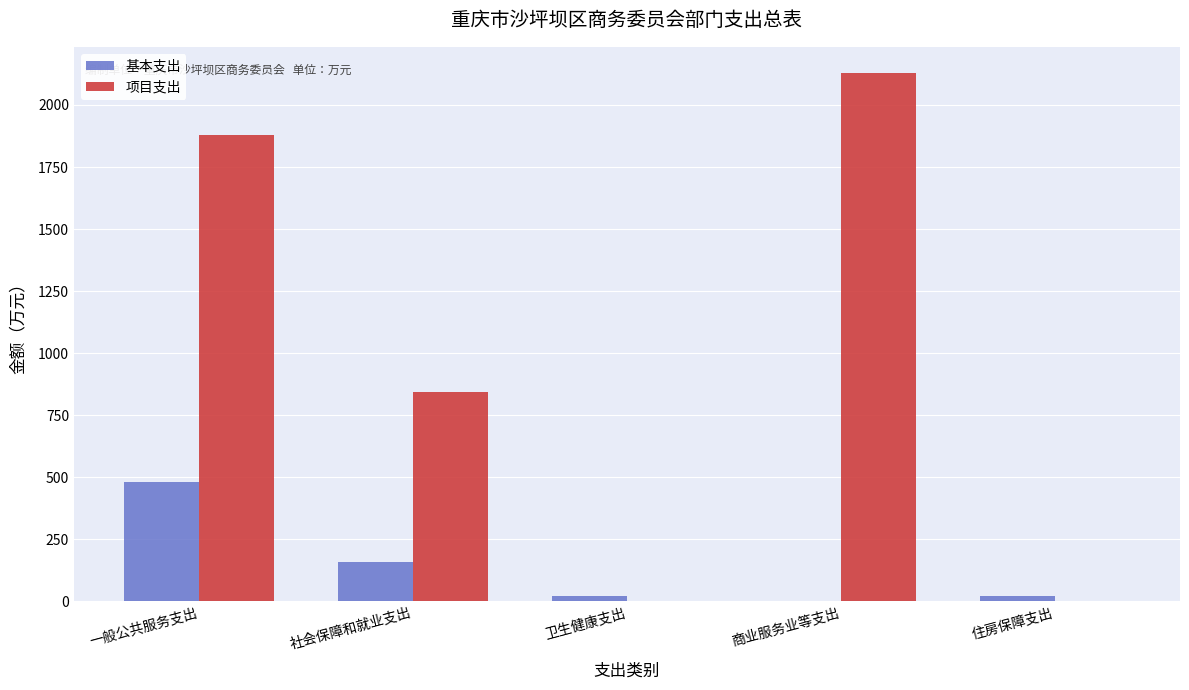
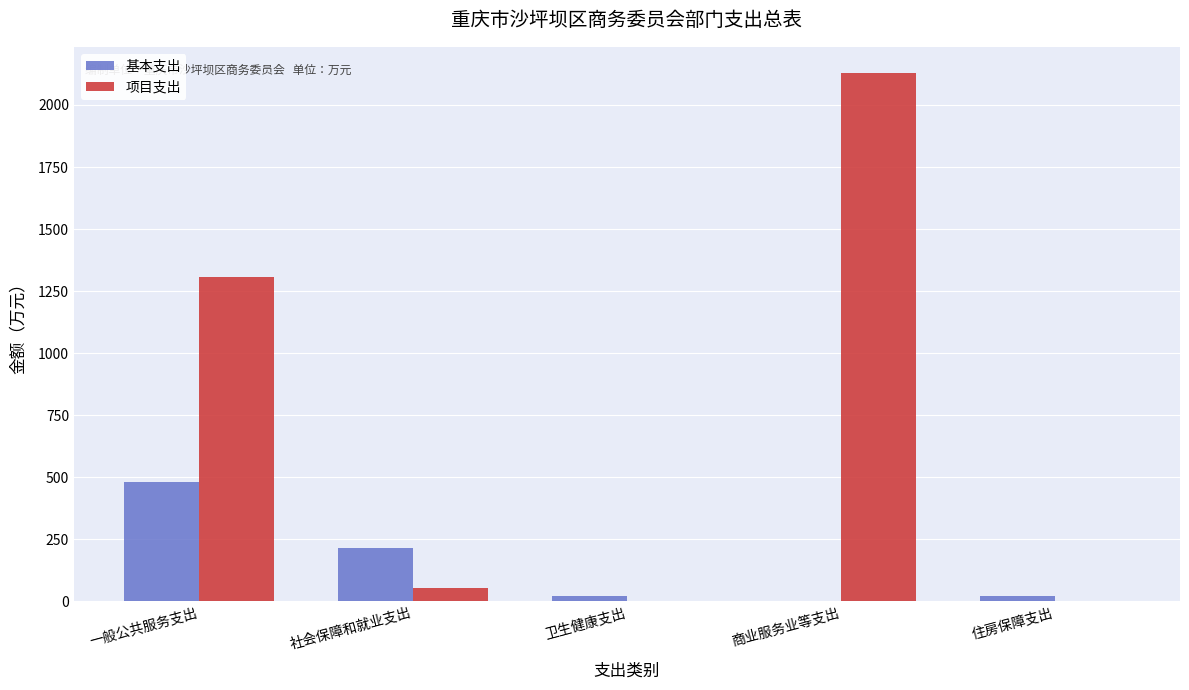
项目支出, 一般公共服务支出: 1880 -> 1310
基本支出, 社会保障和就业支出: 160 -> 220
项目支出, 社会保障和就业支出: 840 -> 50
